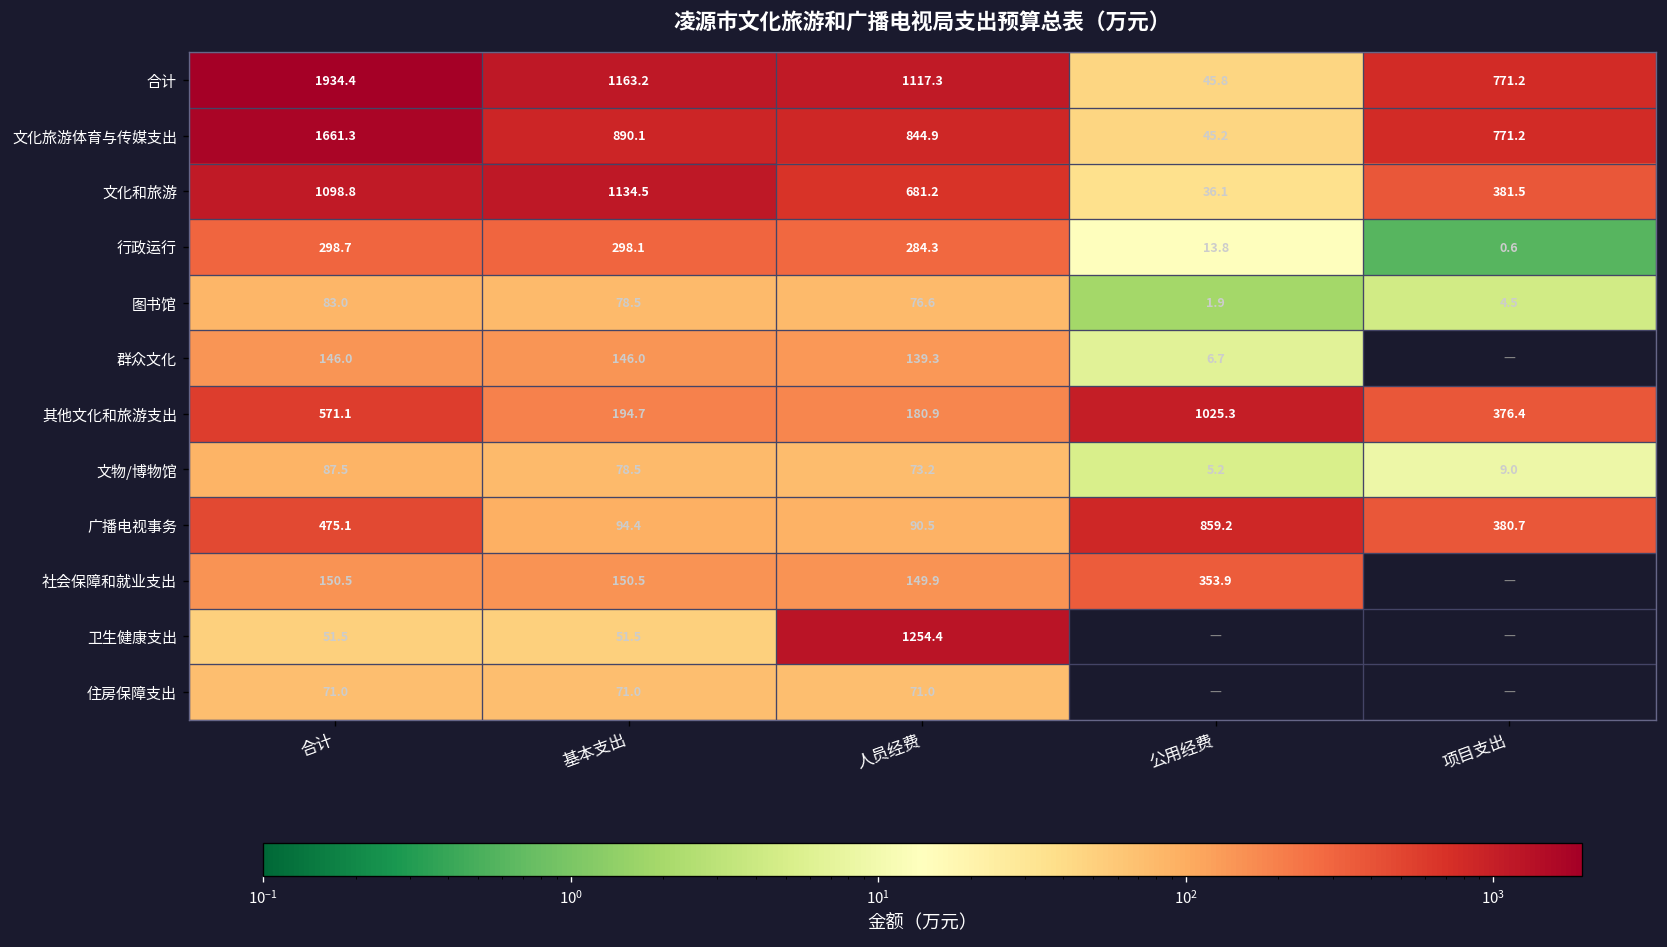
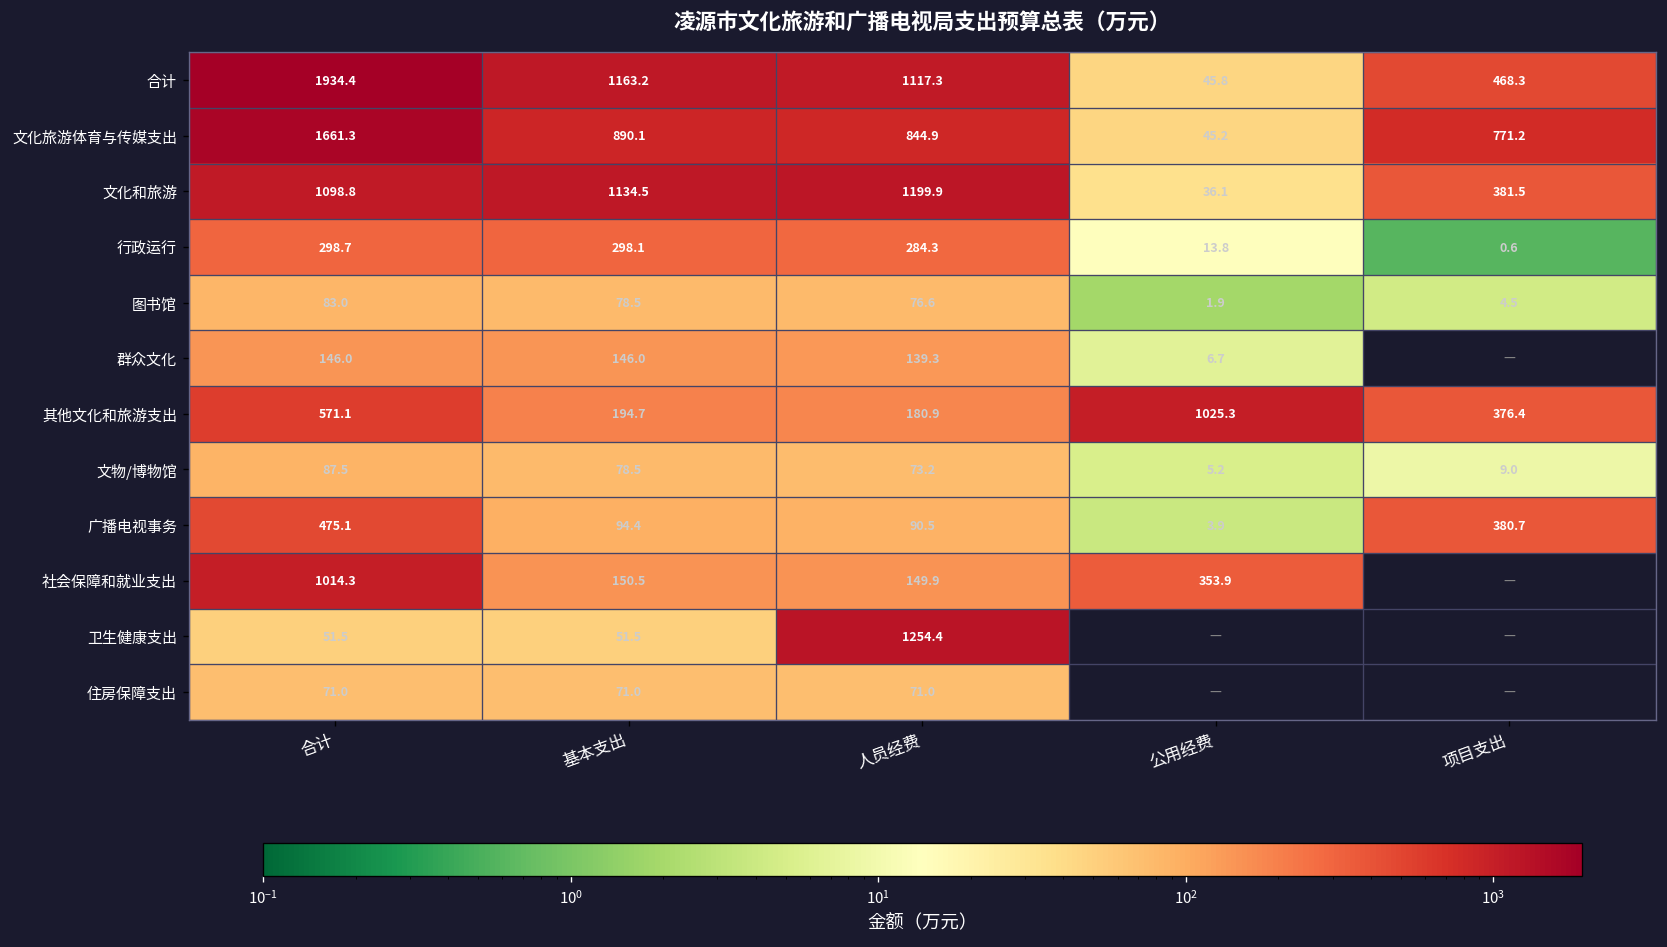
合计, 项目支出: 771.2 -> 468.3
文化和旅游, 人员经费: 681.2 -> 1199.9
广播电视事务, 公用经费: 859.2 -> 3.9
社会保障和就业支出, 合计: 150.5 -> 1014.3
